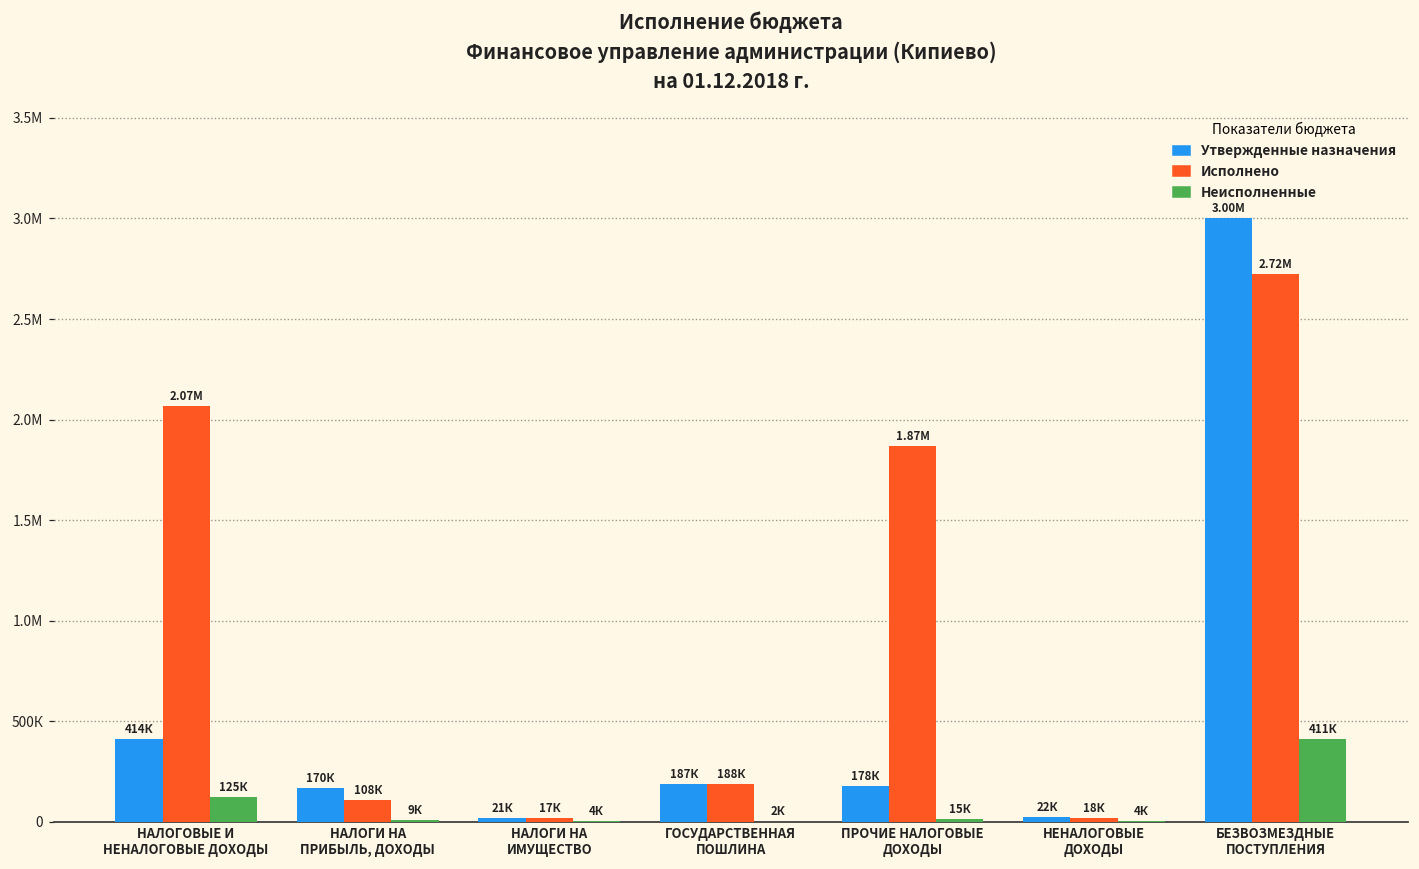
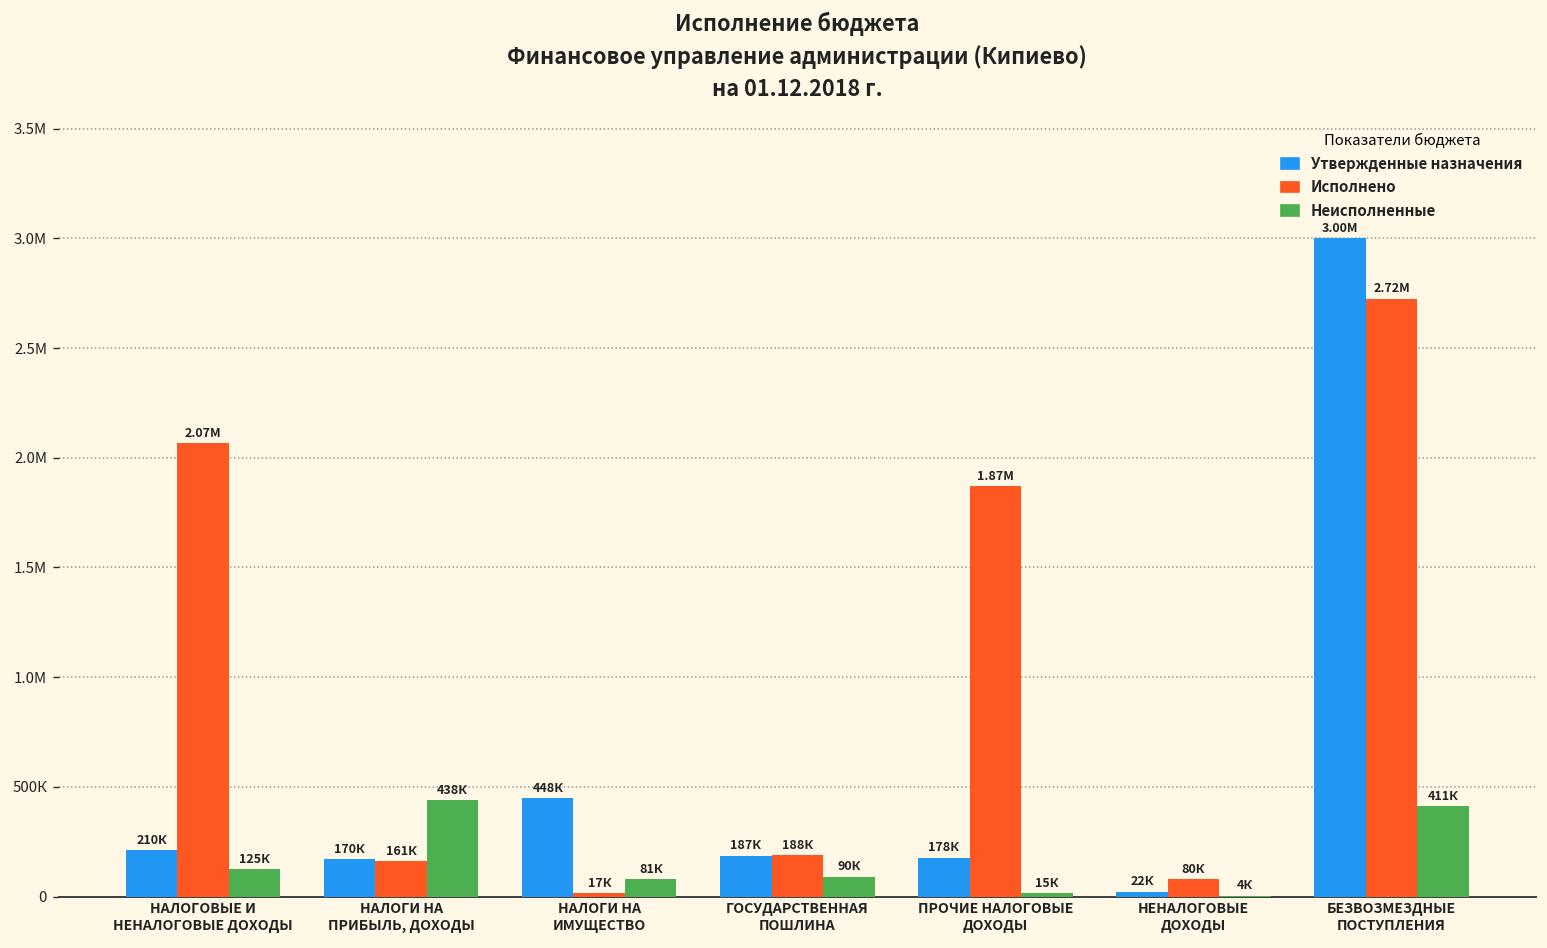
Утвержденные назначения, НАЛОГОВЫЕ И НЕНАЛОГОВЫЕ ДОХОДЫ: 414К -> 210К
Исполнено, НАЛОГИ НА ПРИБЫЛЬ, ДОХОДЫ: 108К -> 161К
Неисполненные, НАЛОГИ НА ПРИБЫЛЬ, ДОХОДЫ: 9К -> 438К
Утвержденные назначения, НАЛОГИ НА ИМУЩЕСТВО: 21К -> 448К
Неисполненные, НАЛОГИ НА ИМУЩЕСТВО: 4К -> 81К
Неисполненные, ГОСУДАРСТВЕННАЯ ПОШЛИНА: 2К -> 90К
Исполнено, НЕНАЛОГОВЫЕ ДОХОДЫ: 18К -> 80К
